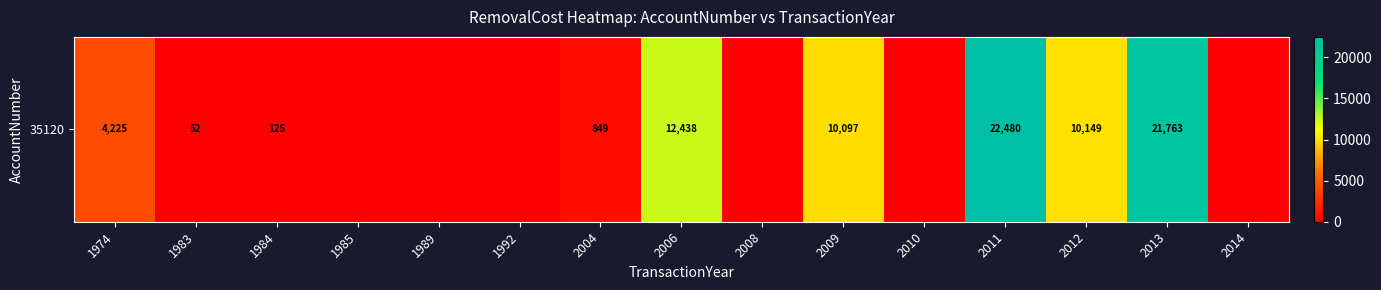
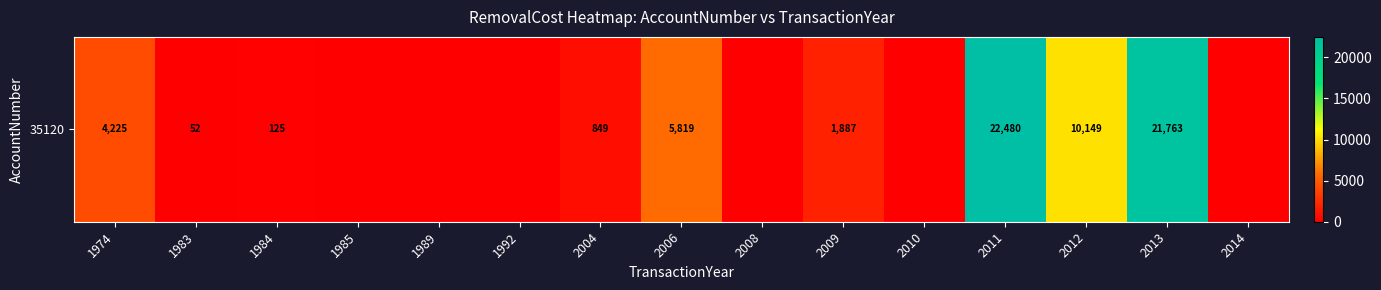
35120, 2006: 12,438 -> 5,819
35120, 2009: 10,097 -> 1,887
